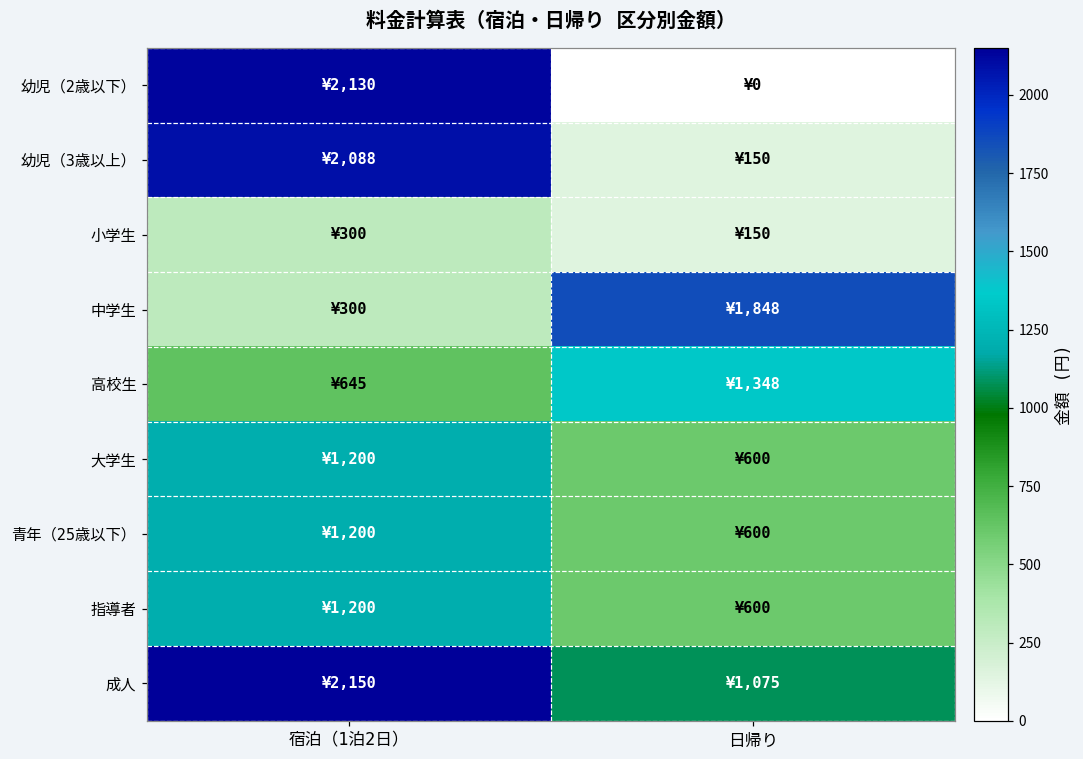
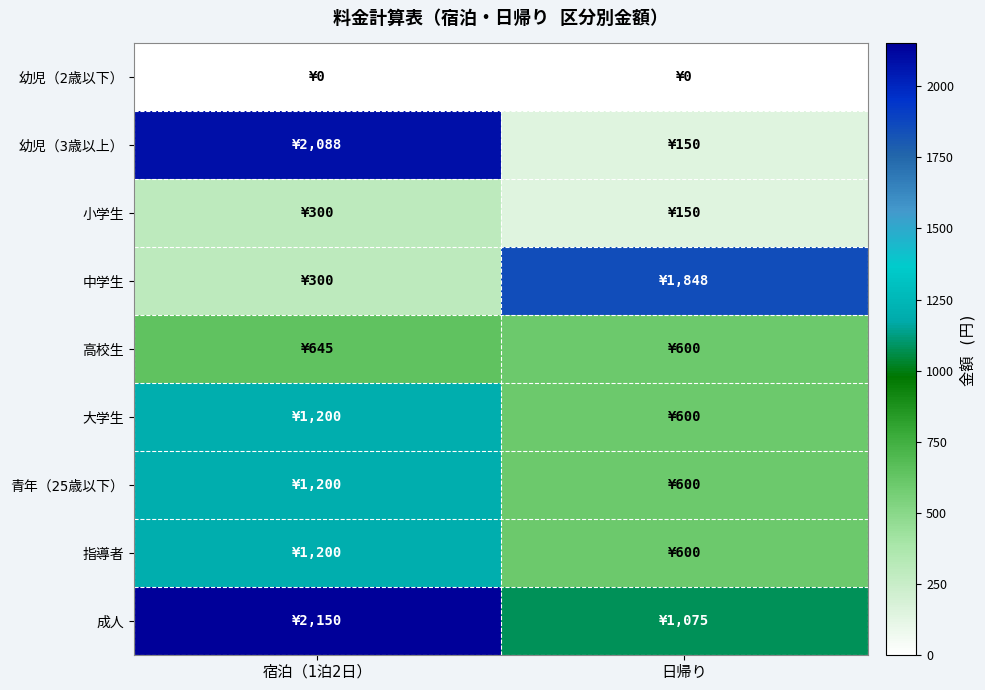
幼児（2歳以下）, 宿泊（1泊2日）: ¥2,130 -> ¥0
高校生, 日帰り: ¥1,348 -> ¥600
